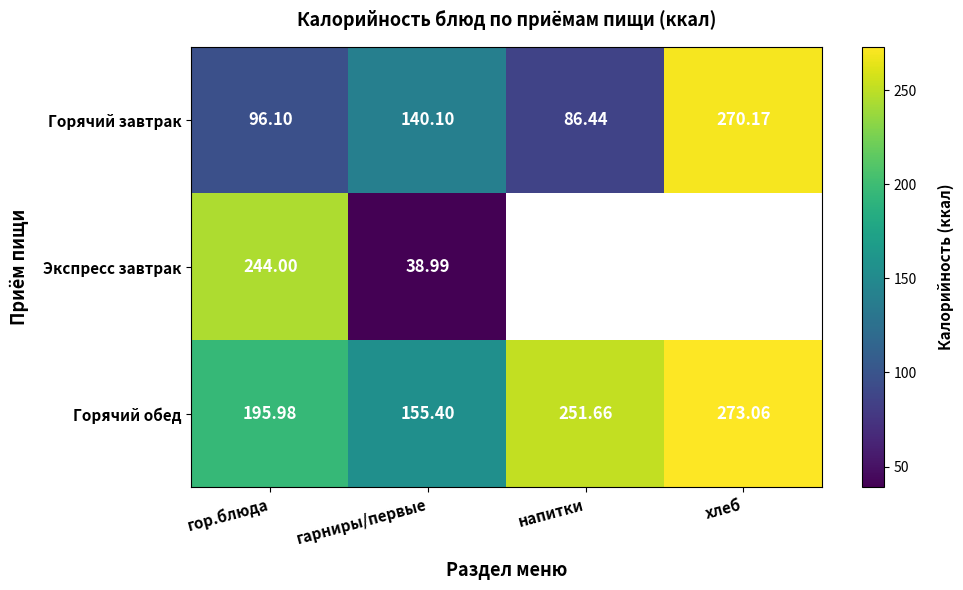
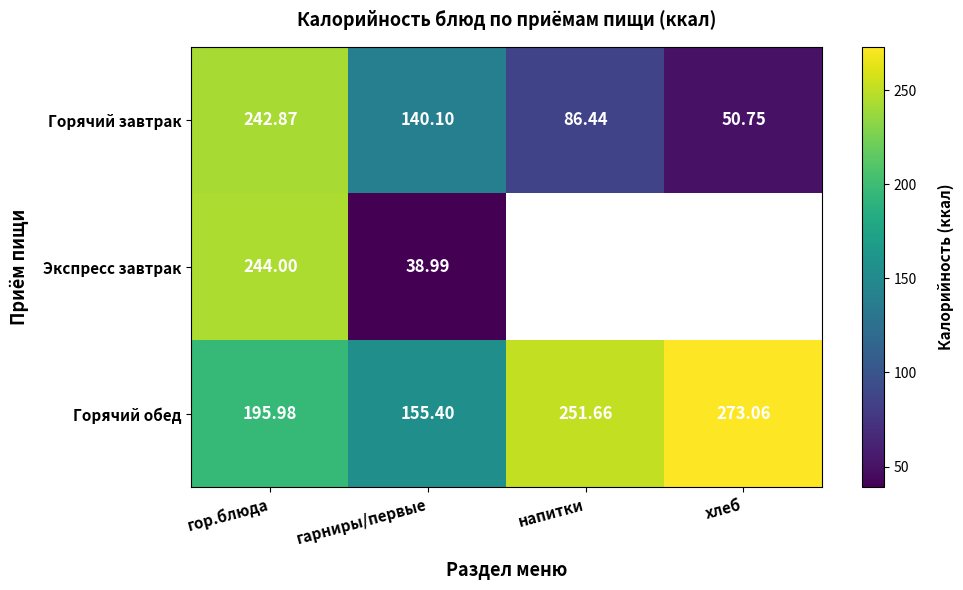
Горячий завтрак, гор.блюда: 96.10 -> 242.87
Горячий завтрак, хлеб: 270.17 -> 50.75
